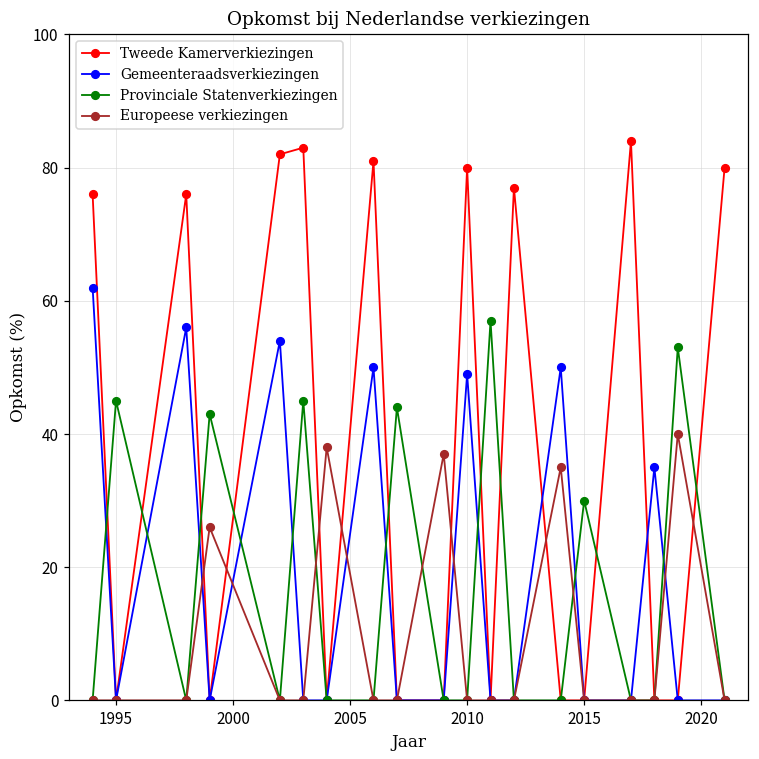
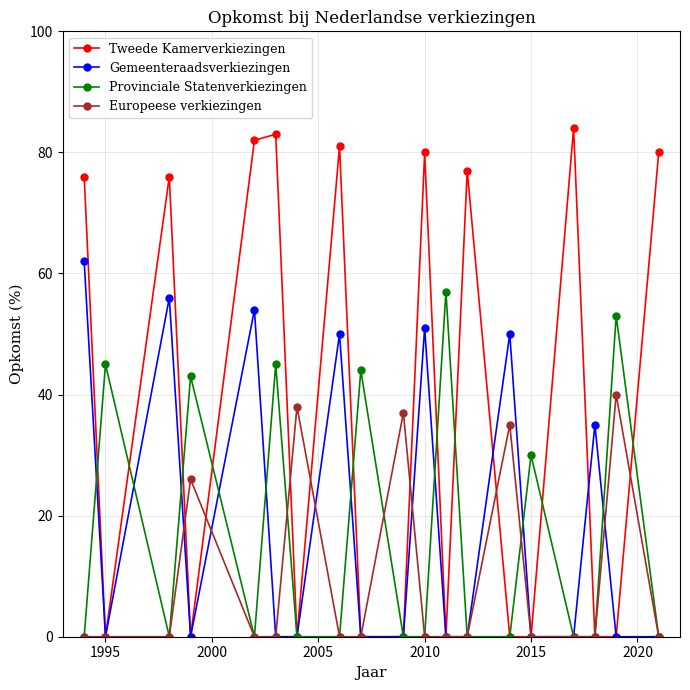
Gemeenteraadsverkiezingen, 2010: 49 -> 51
